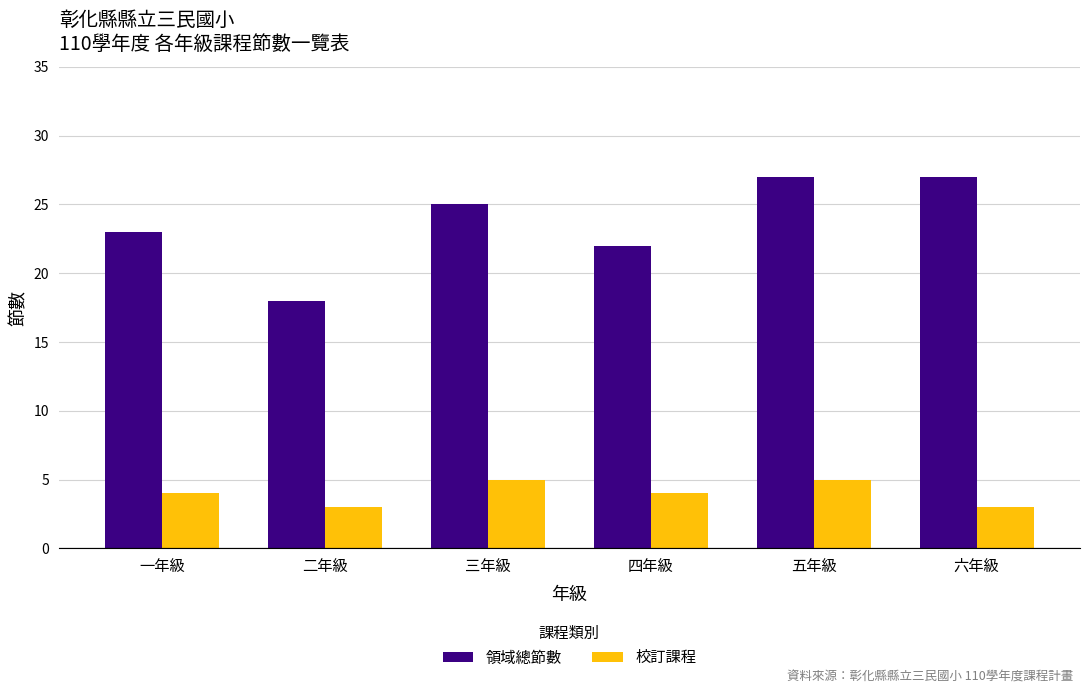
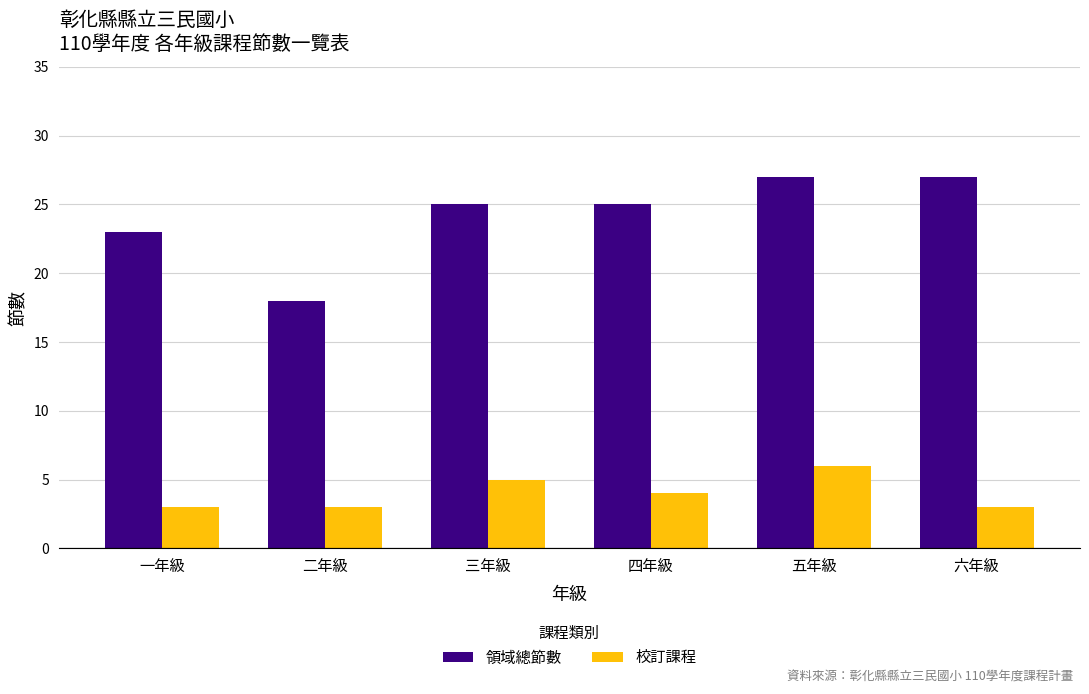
校訂課程, 一年級: 4 -> 3
領域總節數, 四年級: 22 -> 25
校訂課程, 五年級: 5 -> 6
